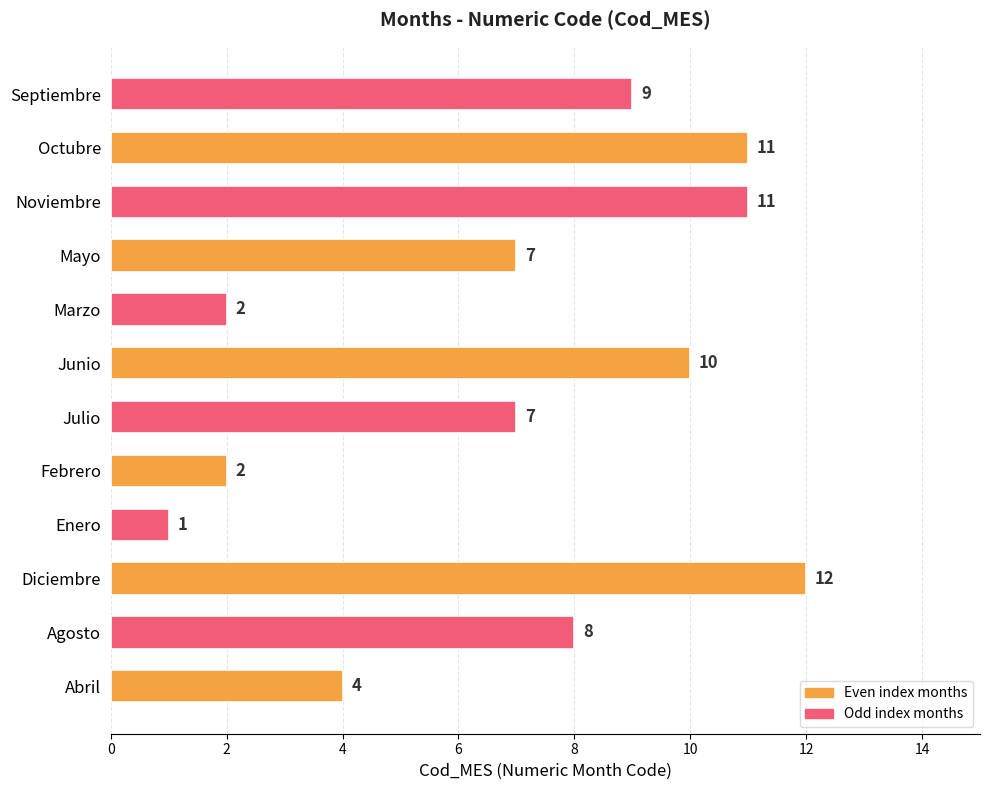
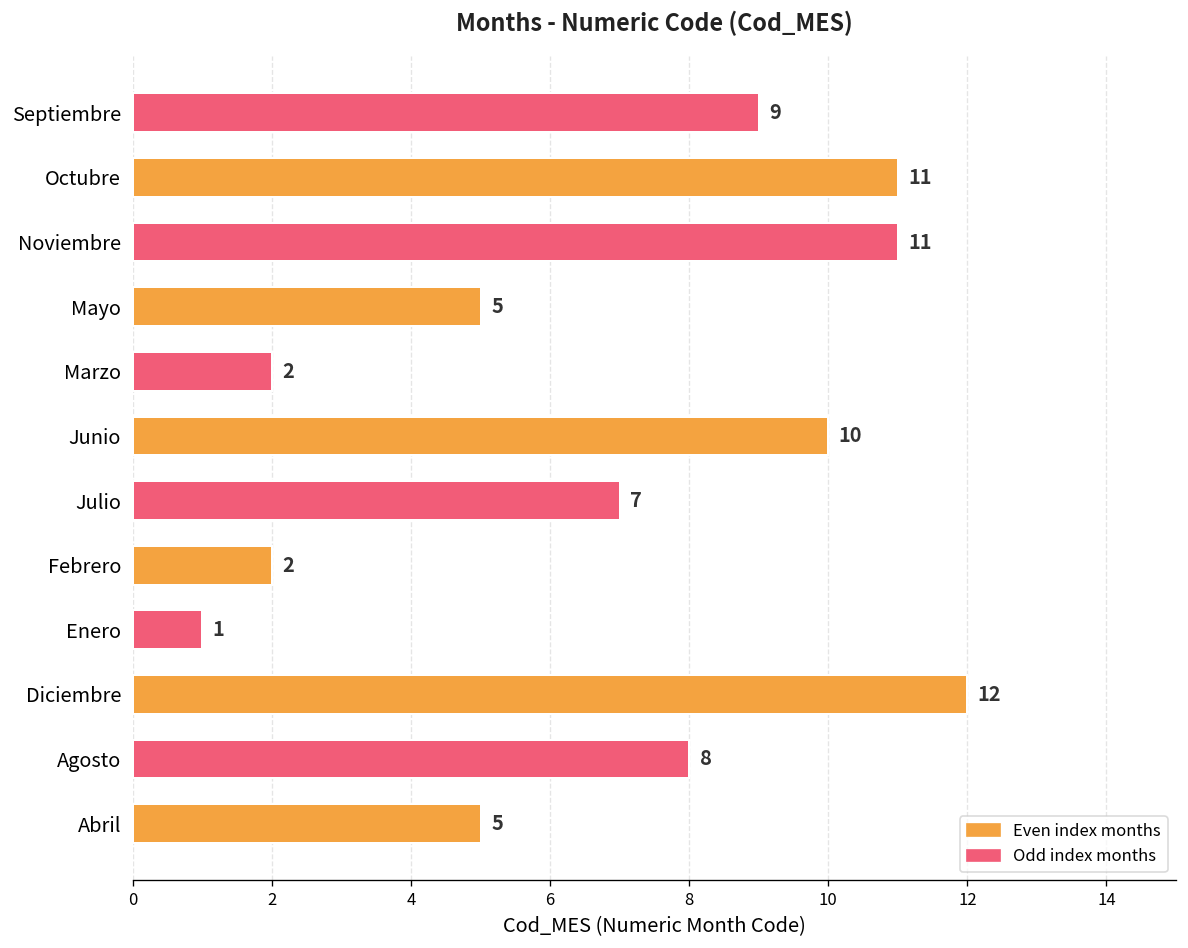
Mayo: 7 -> 5
Abril: 4 -> 5
